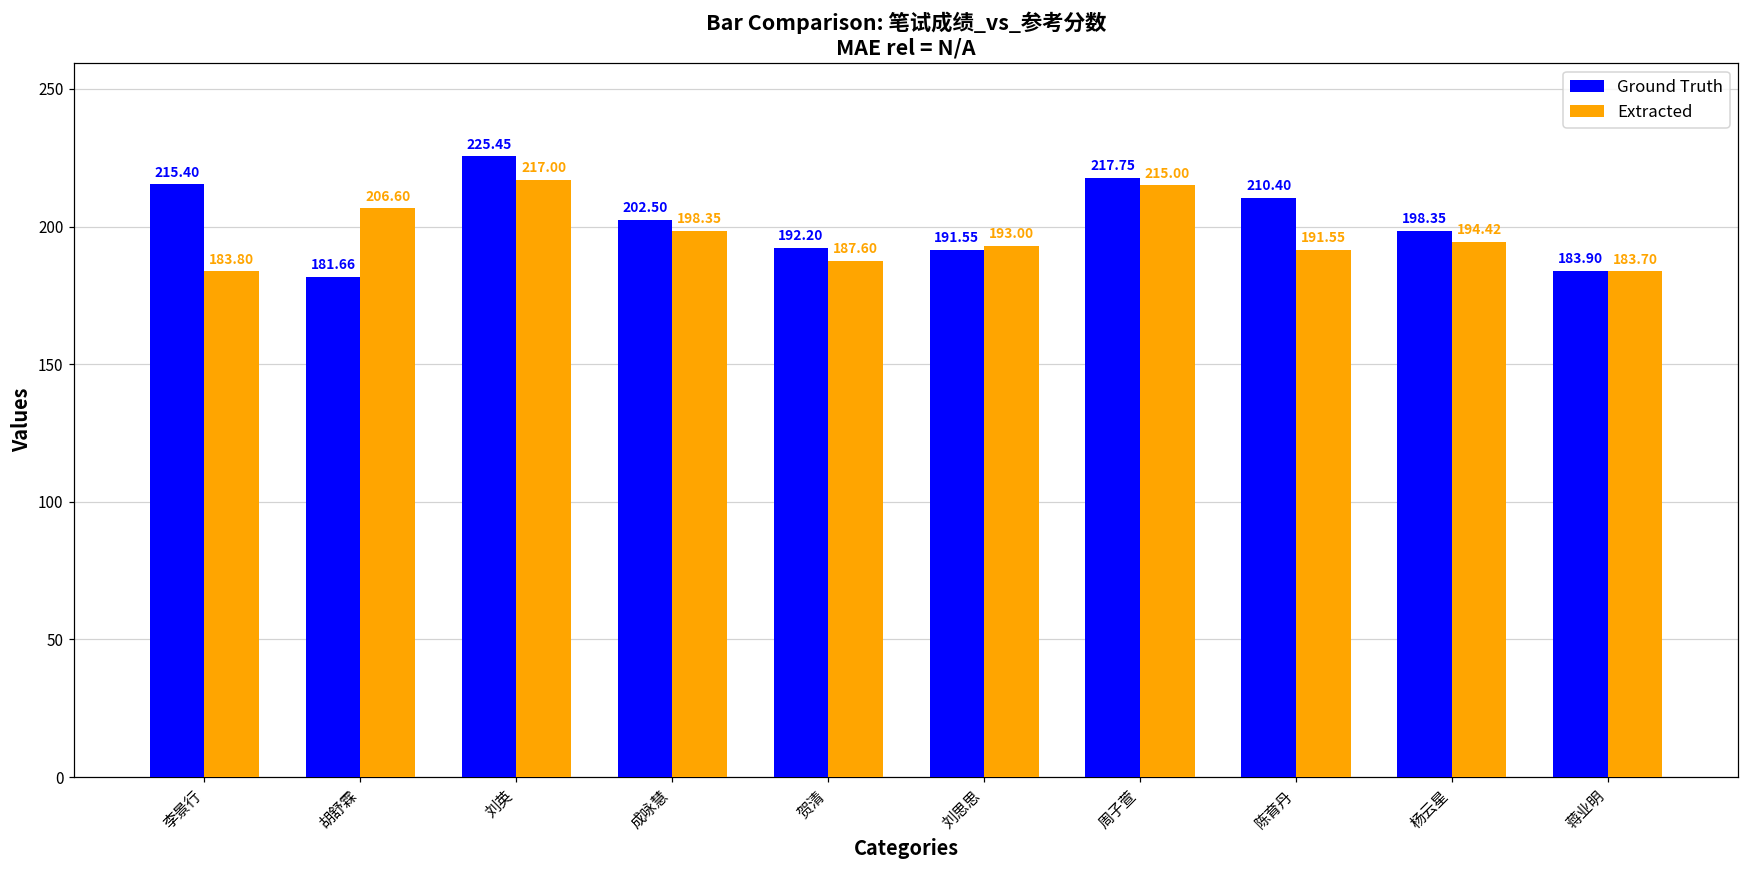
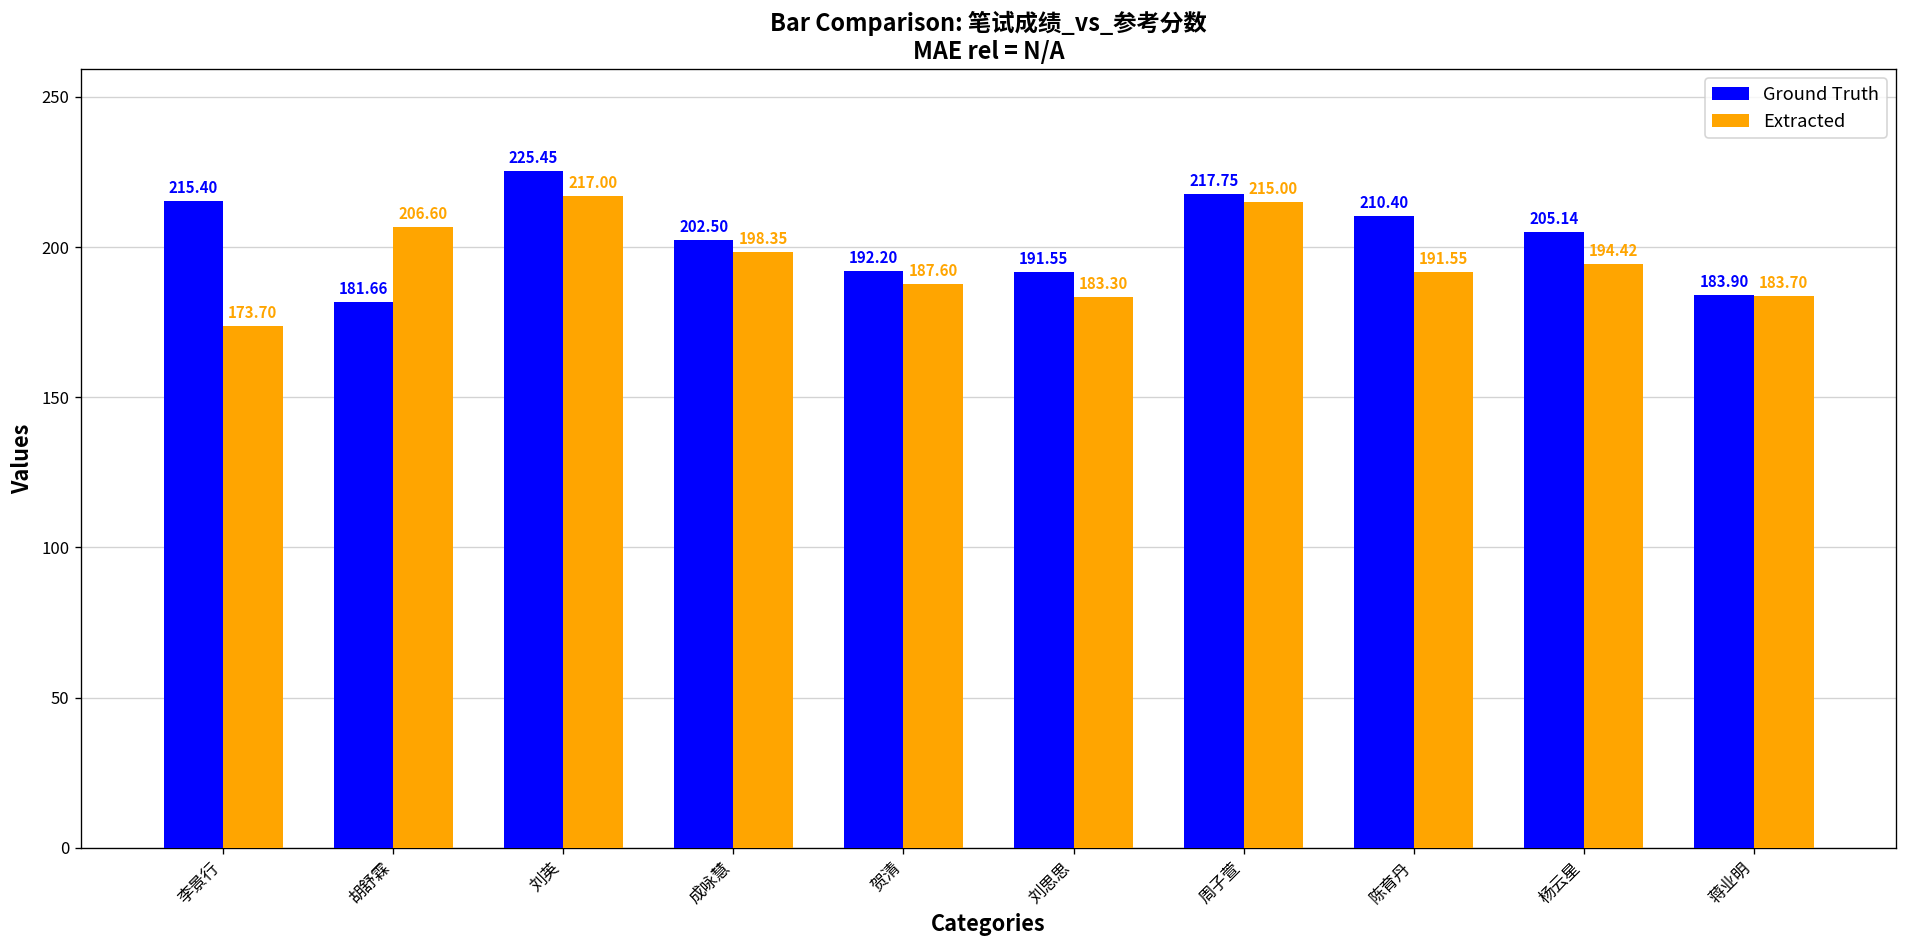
Extracted, 李景行: 183.80 -> 173.70
Extracted, 刘思思: 193.00 -> 183.30
Ground Truth, 杨云星: 198.35 -> 205.14
